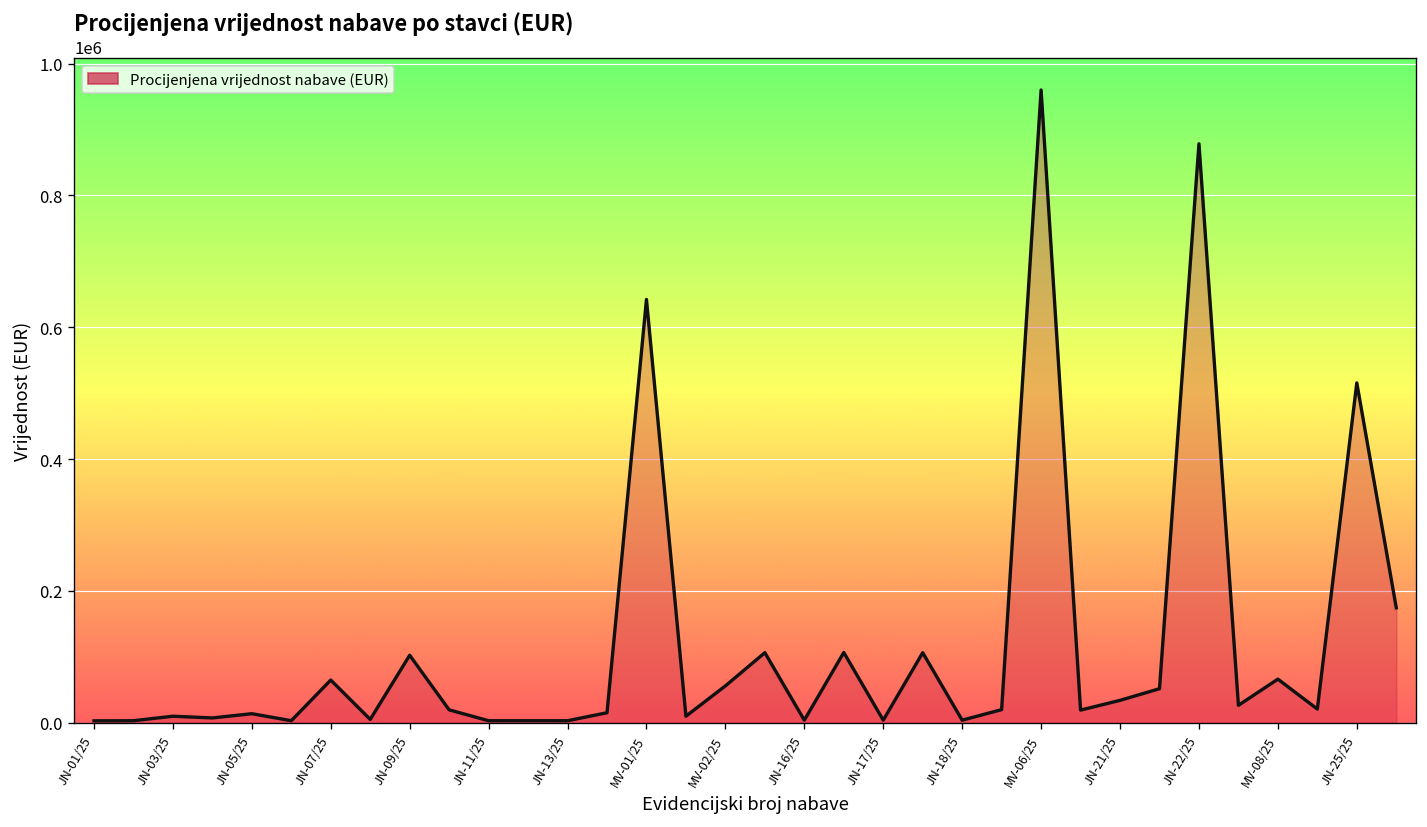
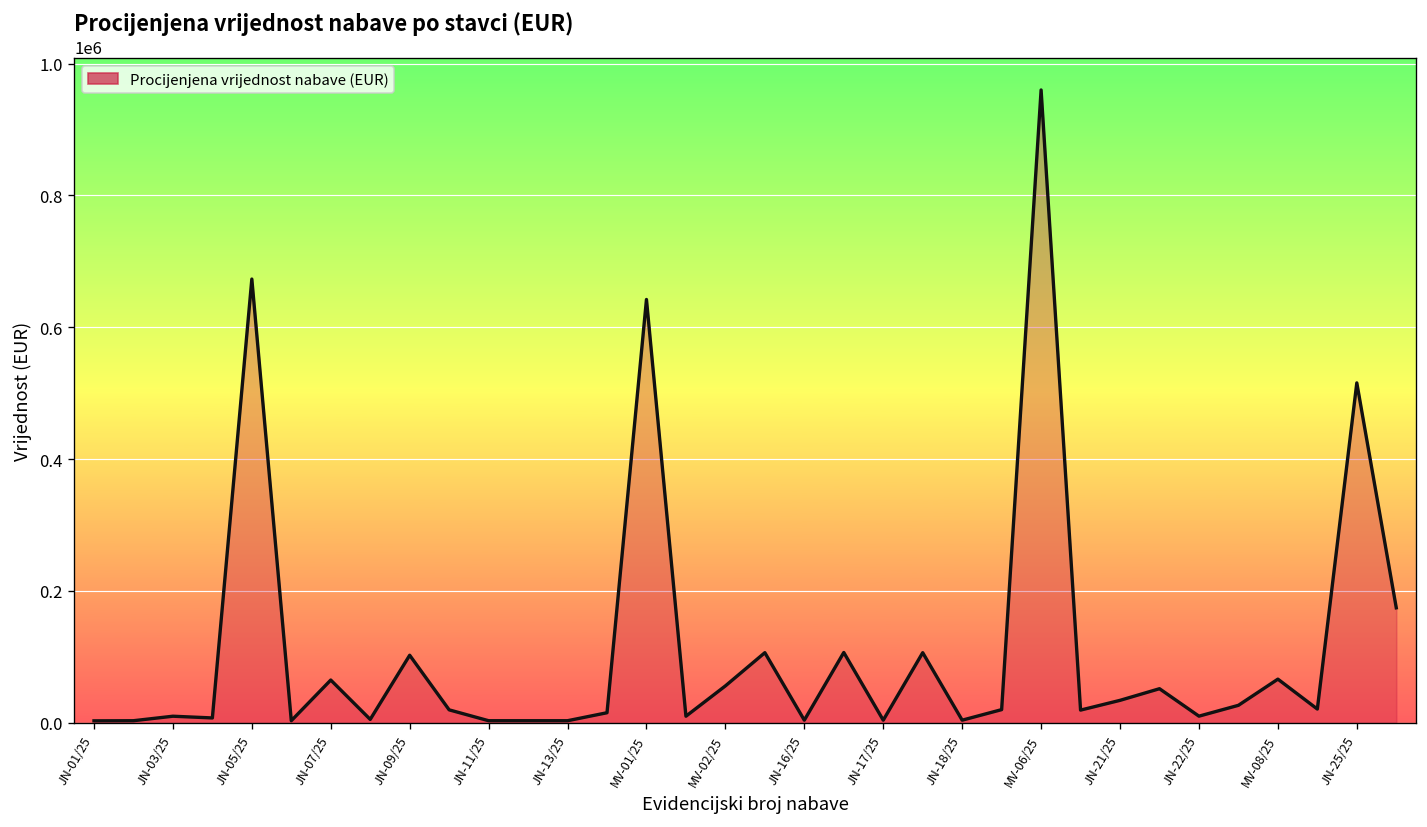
JN-05/25: 10000 -> 670000
JN-22/25: 880000 -> 10000
